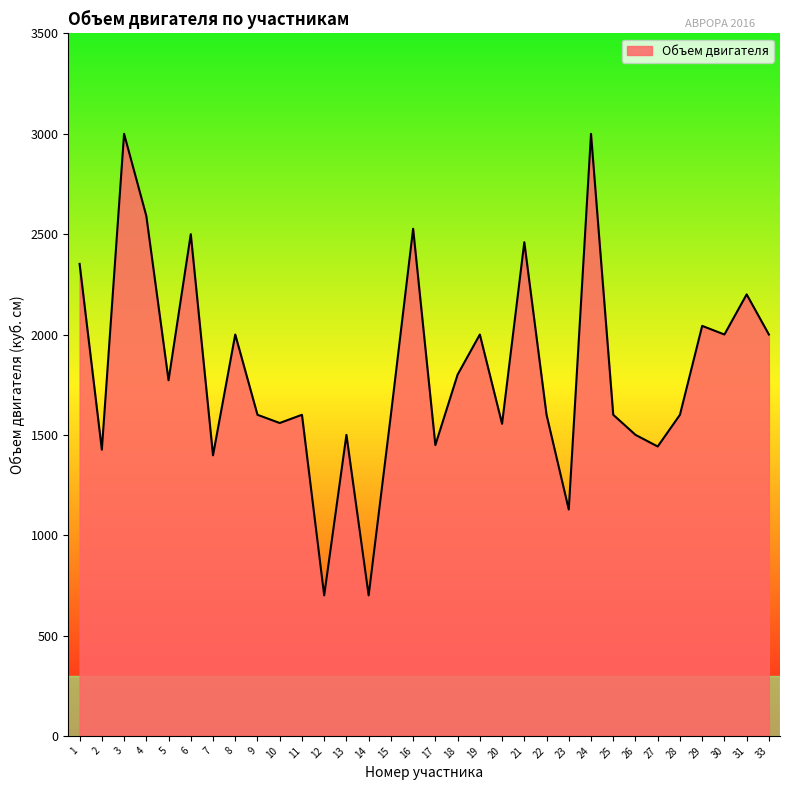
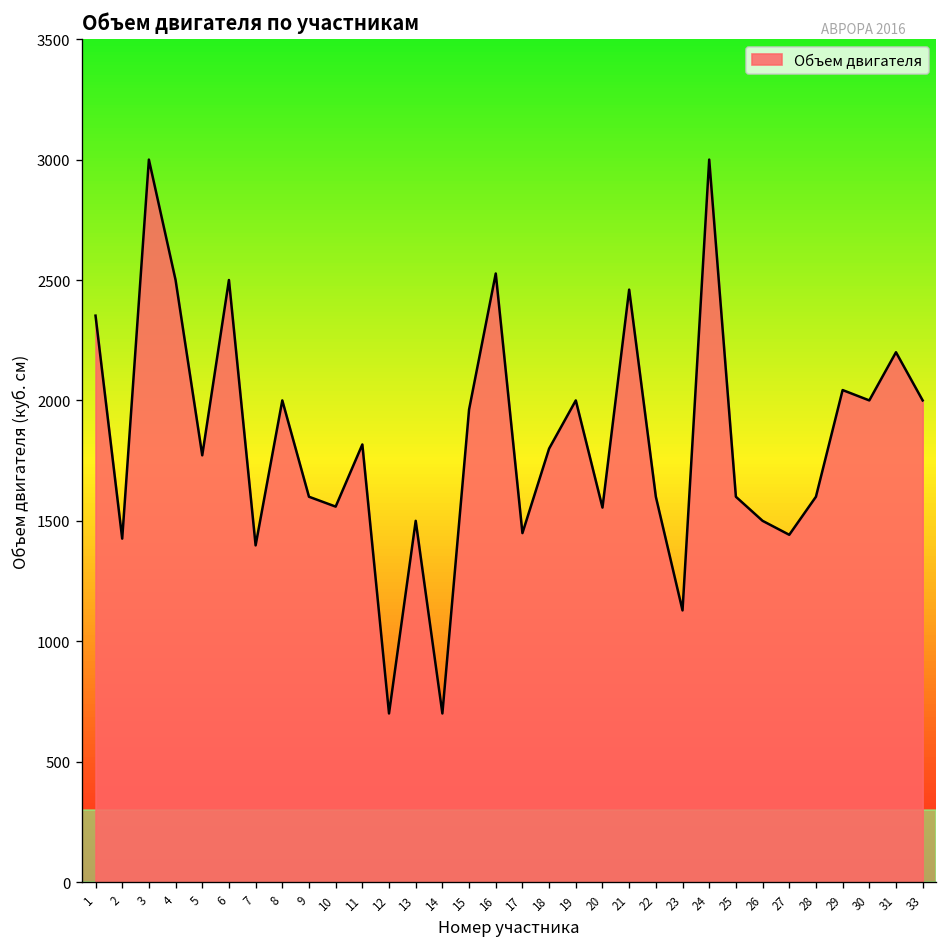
4: 2590 -> 2500
11: 1600 -> 1820
15: 1600 -> 1960
